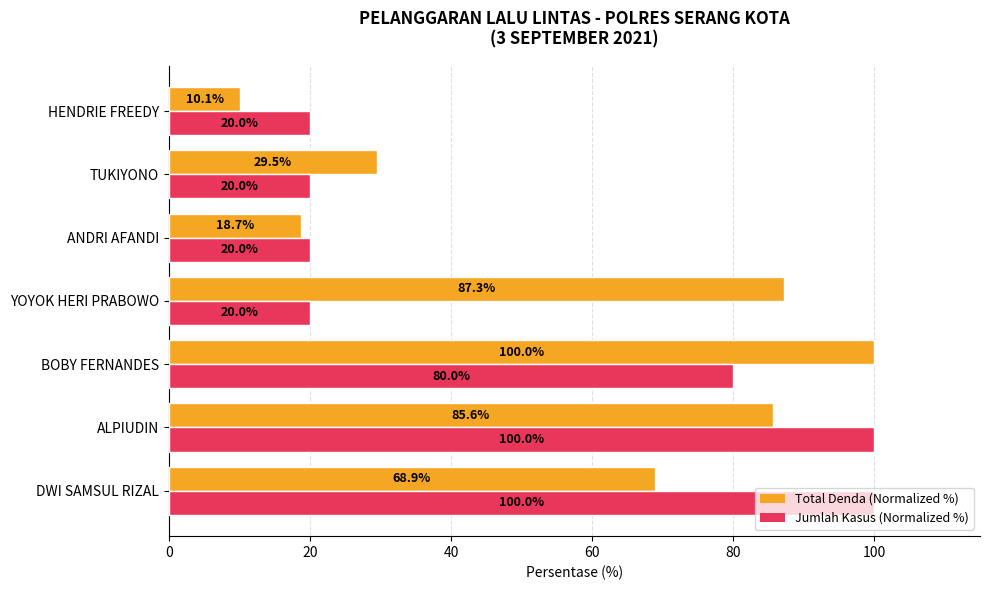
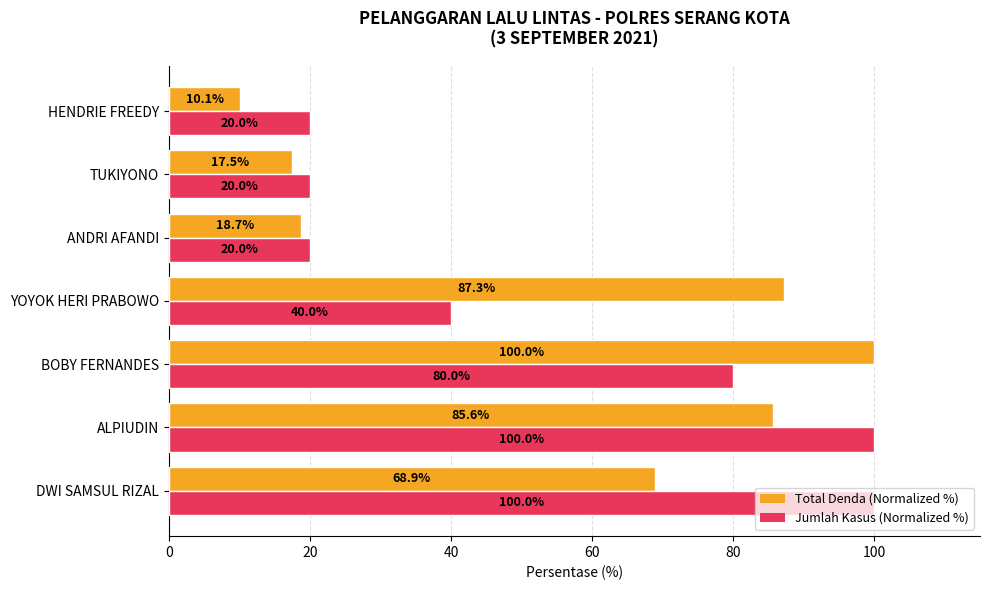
Total Denda (Normalized %), TUKIYONO: 29.5% -> 17.5%
Jumlah Kasus (Normalized %), YOYOK HERI PRABOWO: 20.0% -> 40.0%
